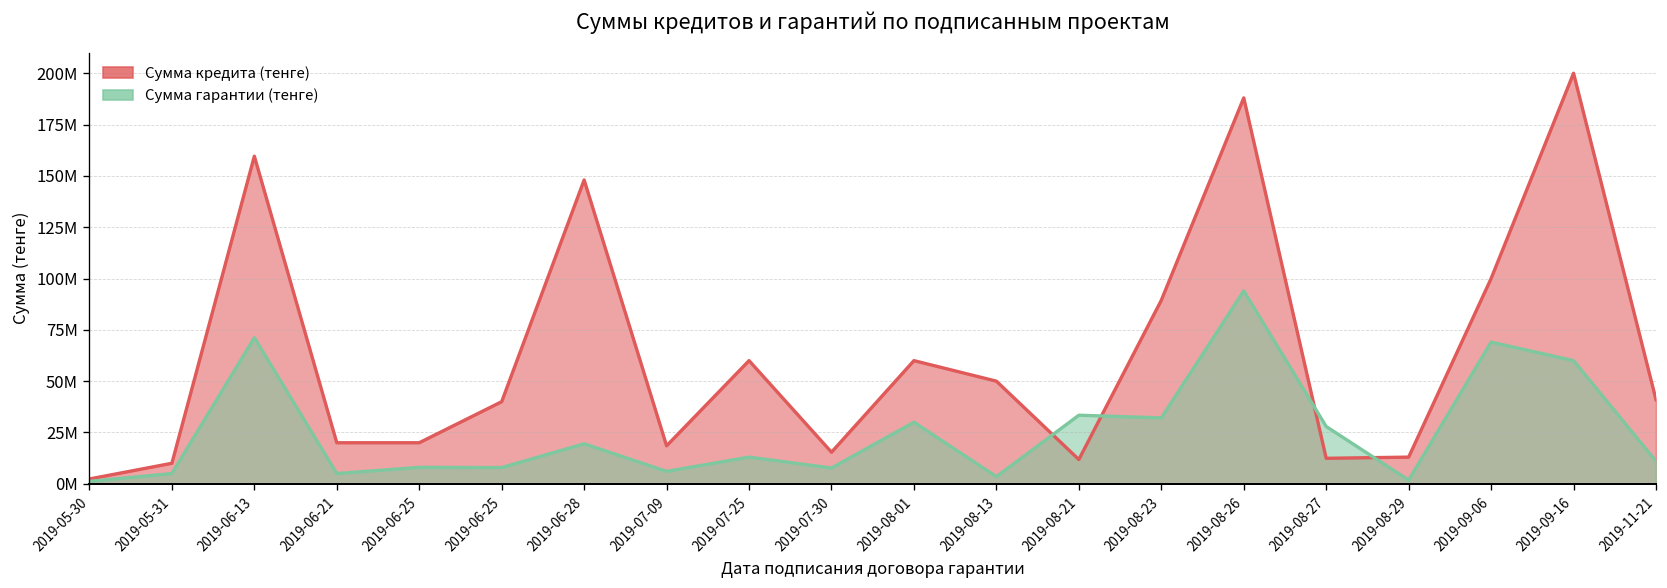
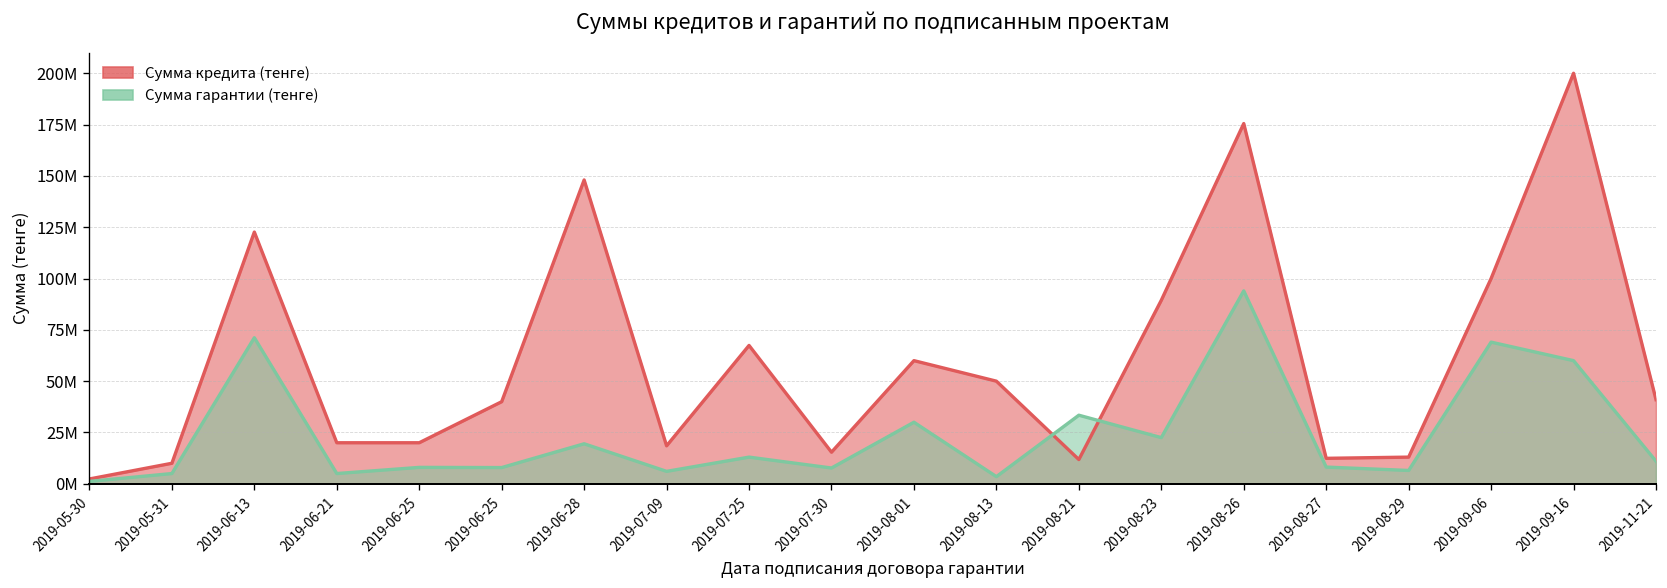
Сумма кредита (тенге), 2019-06-13: 160000000 -> 123000000
Сумма кредита (тенге), 2019-07-25: 60000000 -> 67000000
Сумма гарантии (тенге), 2019-08-23: 32000000 -> 23000000
Сумма кредита (тенге), 2019-08-26: 188000000 -> 175000000
Сумма гарантии (тенге), 2019-08-27: 28000000 -> 8000000
Сумма гарантии (тенге), 2019-08-29: 2000000 -> 7000000
